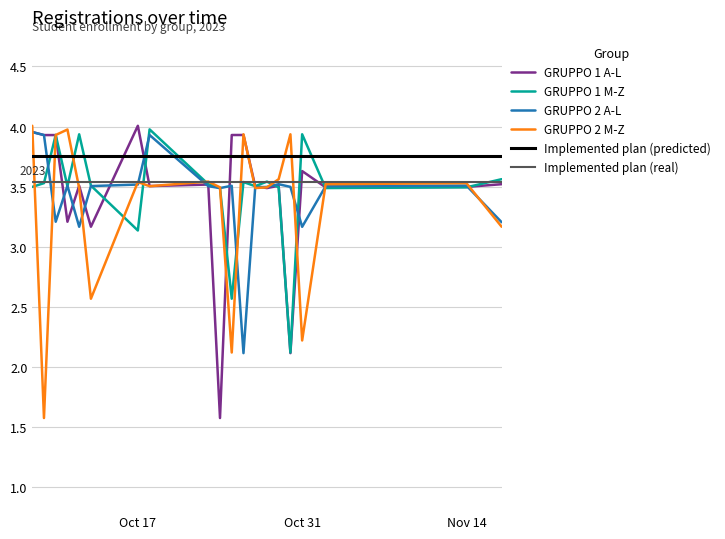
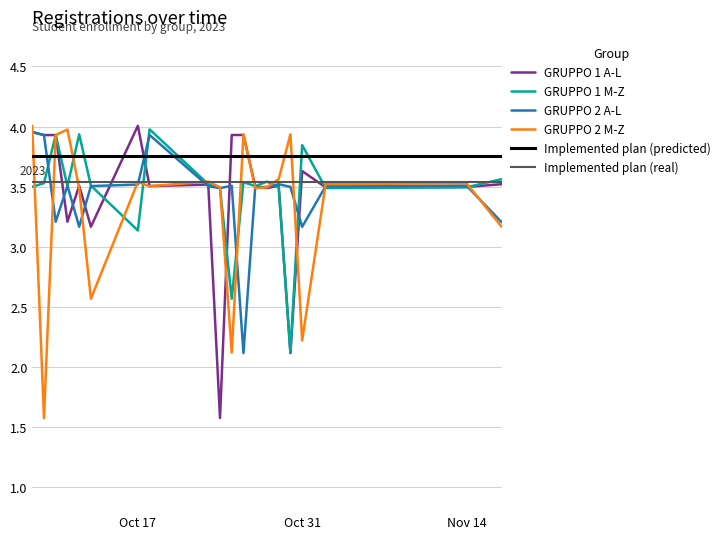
GRUPPO 1 M-Z, Oct 31: 3.94 -> 3.85
